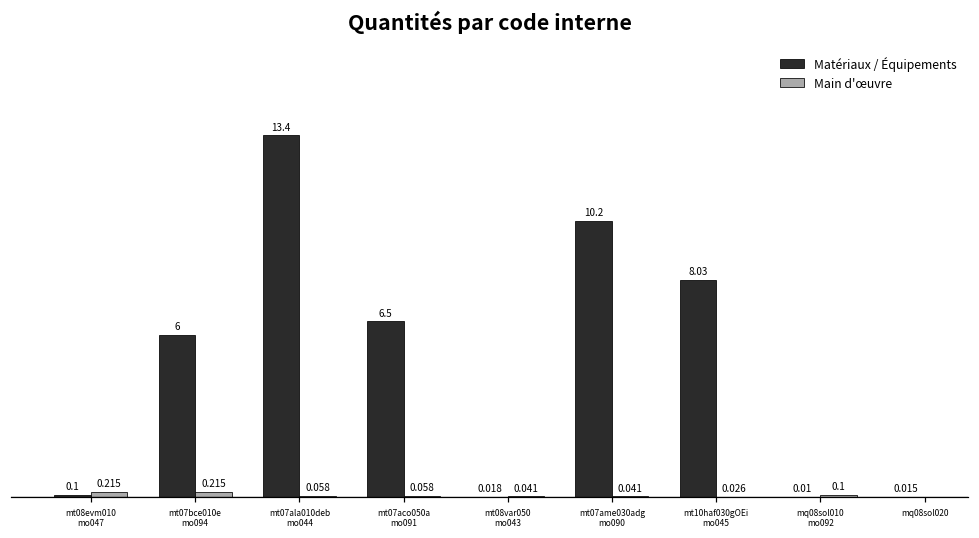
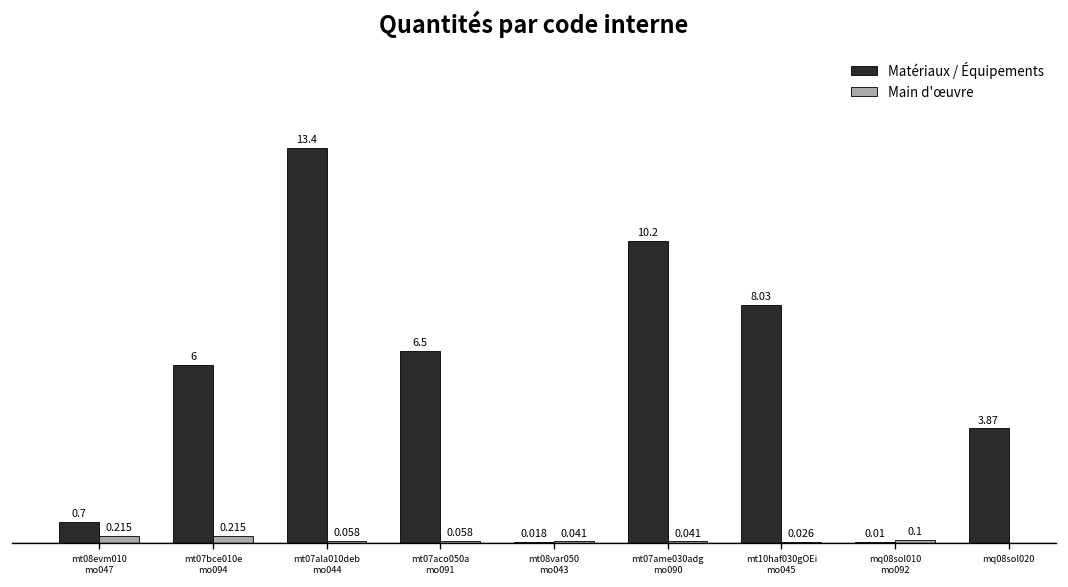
Matériaux / Équipements, mt08evm010 mo047: 0.1 -> 0.7
Matériaux / Équipements, mq08sol020: 0.015 -> 3.87
